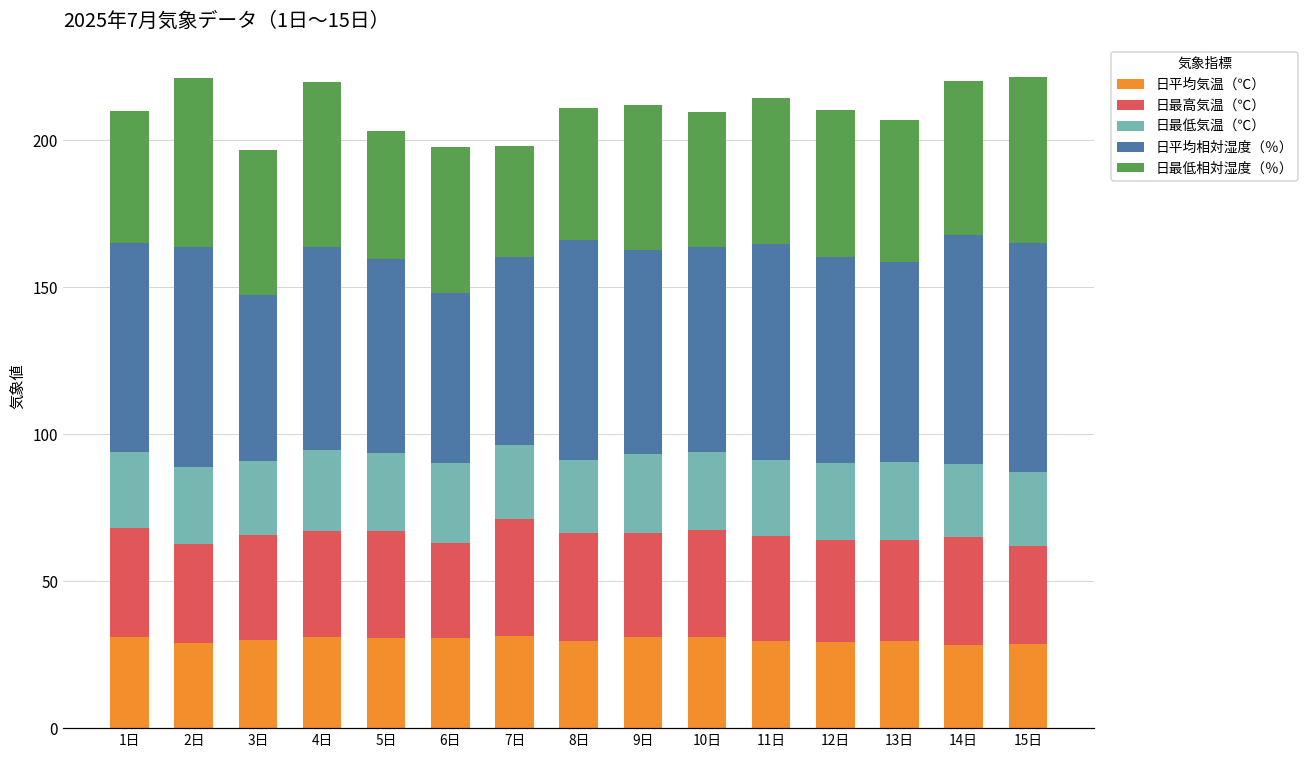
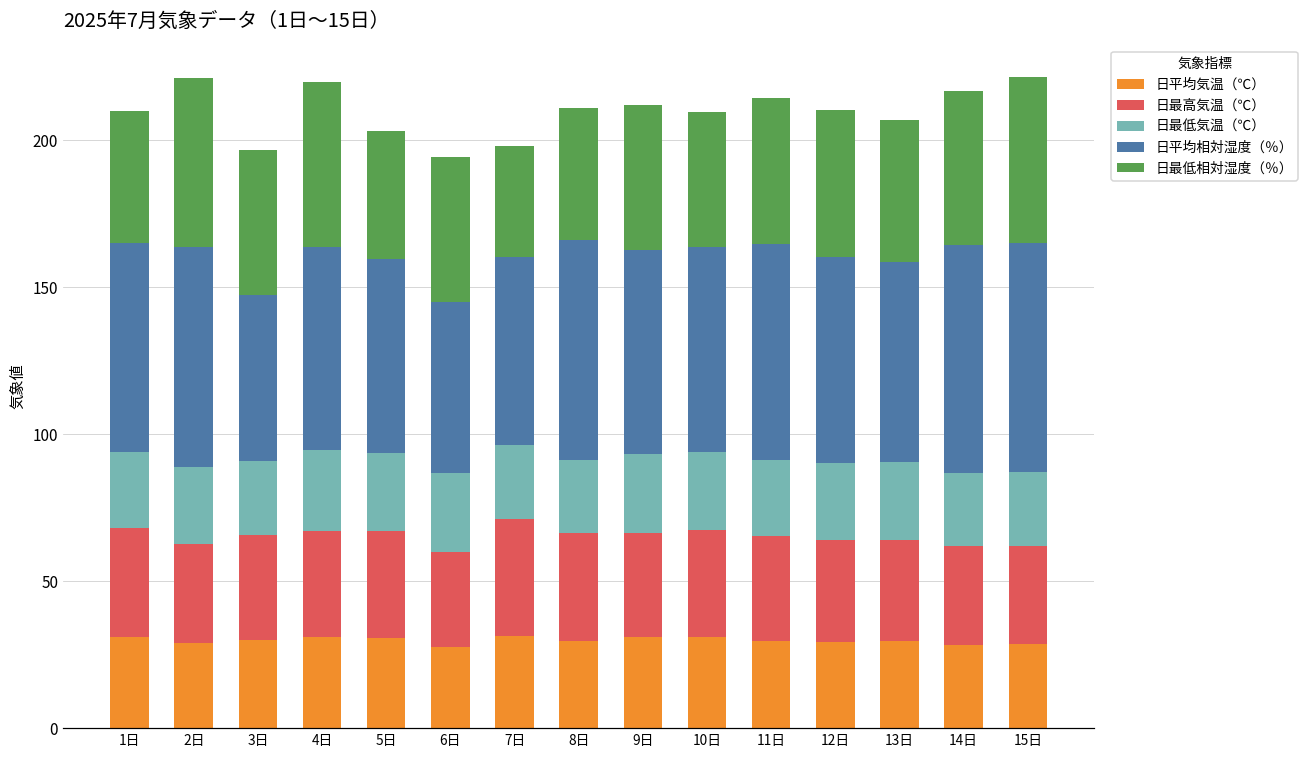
日平均気温（℃）, 6日: 31 -> 28
日最高気温（℃）, 14日: 37 -> 34
